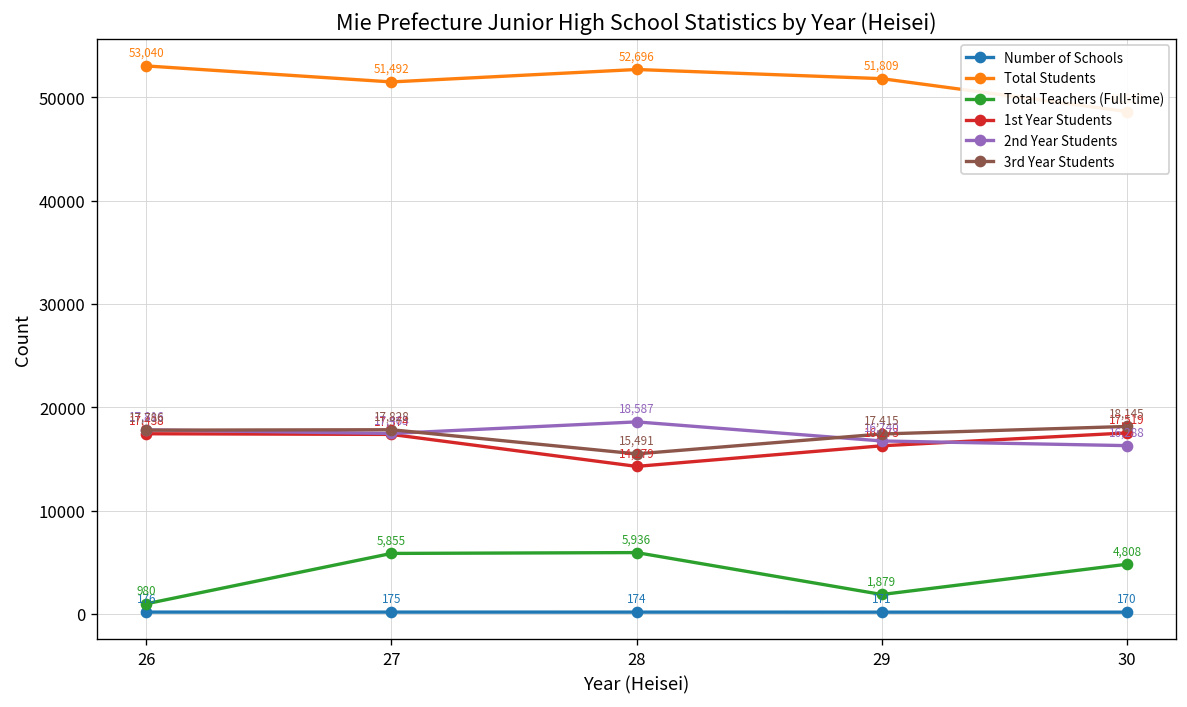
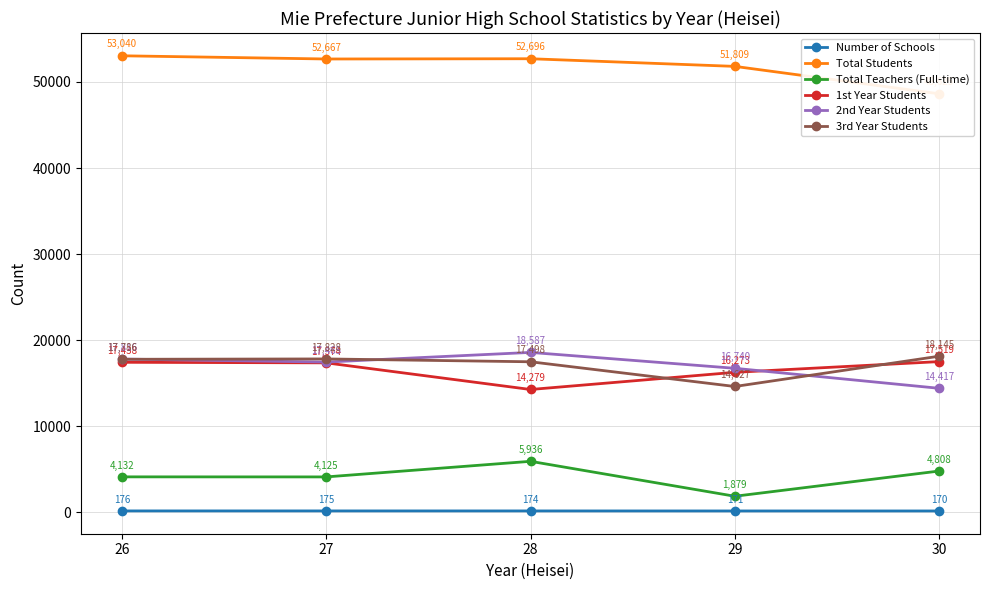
Total Teachers (Full-time), 26: 980 -> 4,132
Total Students, 27: 51,492 -> 52,667
Total Teachers (Full-time), 27: 5,855 -> 4,125
3rd Year Students, 28: 15,491 -> 17,498
3rd Year Students, 29: 17,415 -> 14,627
2nd Year Students, 30: 16,288 -> 14,417
